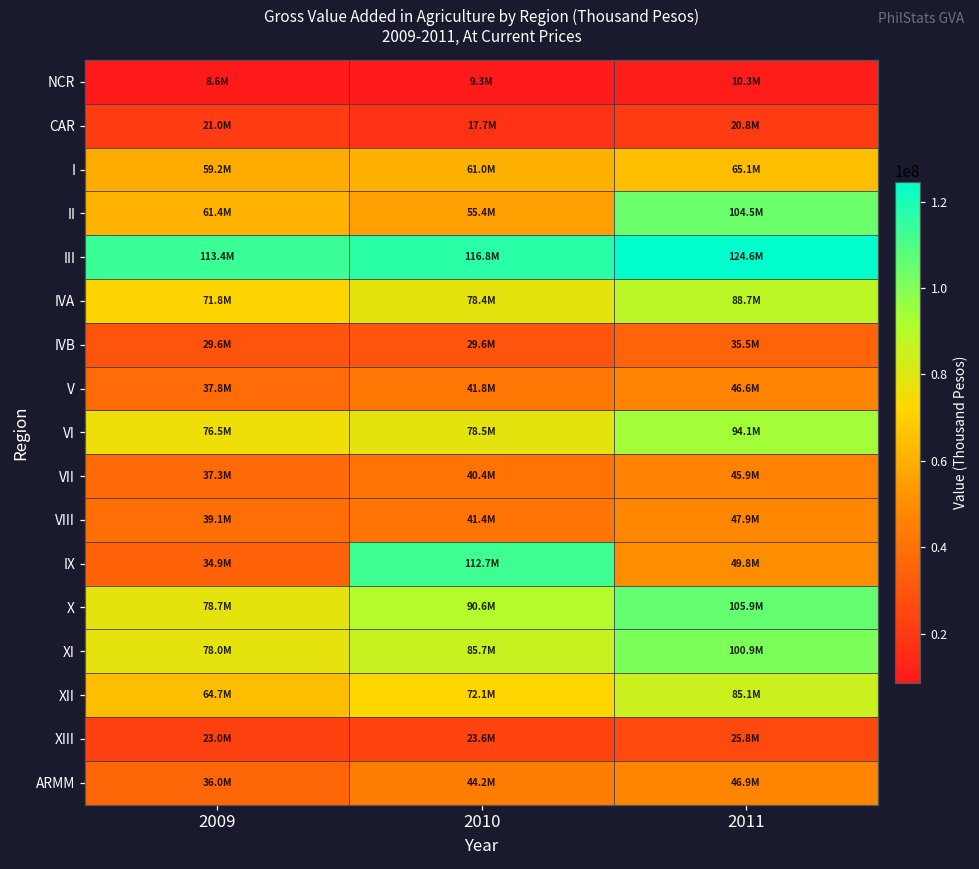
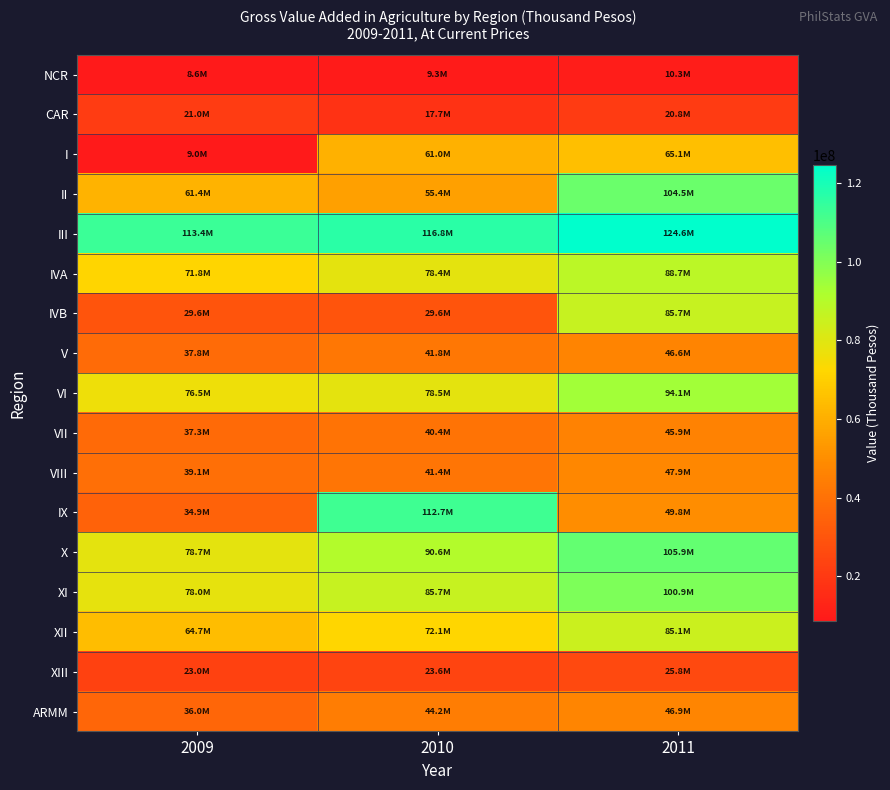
I, 2009: 59.2M -> 9.0M
IVB, 2011: 35.5M -> 85.7M
